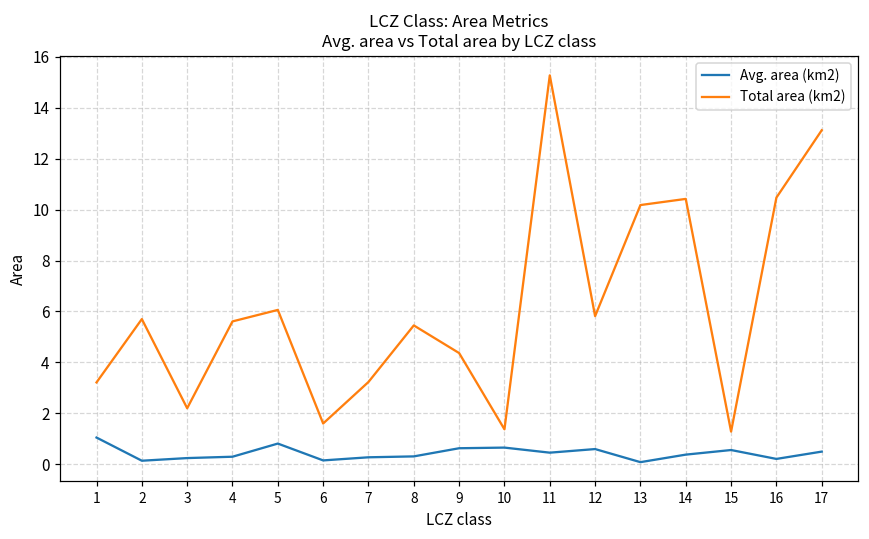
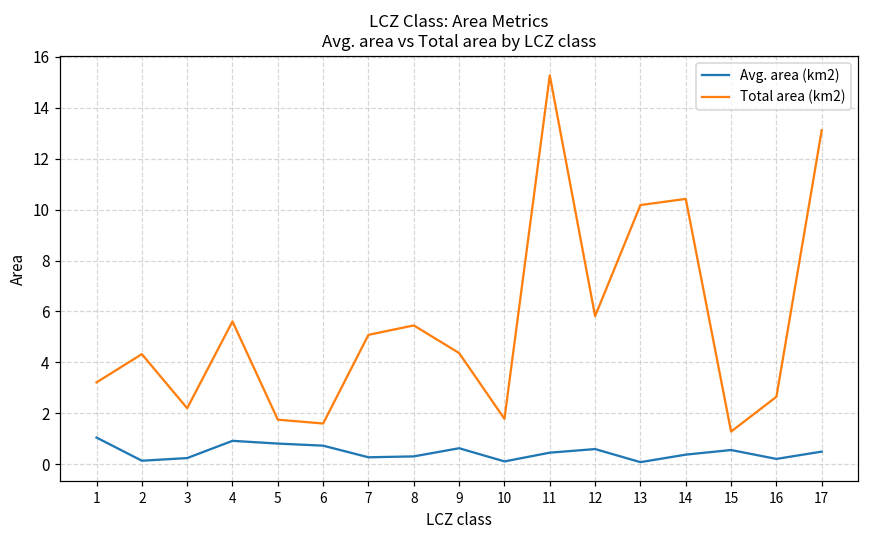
Total area (km2), 2: 5.7 -> 4.3
Avg. area (km2), 4: 0.3 -> 0.9
Total area (km2), 5: 6.1 -> 1.7
Avg. area (km2), 6: 0.1 -> 0.7
Total area (km2), 7: 3.2 -> 5.1
Avg. area (km2), 10: 0.6 -> 0.1
Total area (km2), 10: 1.4 -> 1.8
Total area (km2), 16: 10.5 -> 2.6
